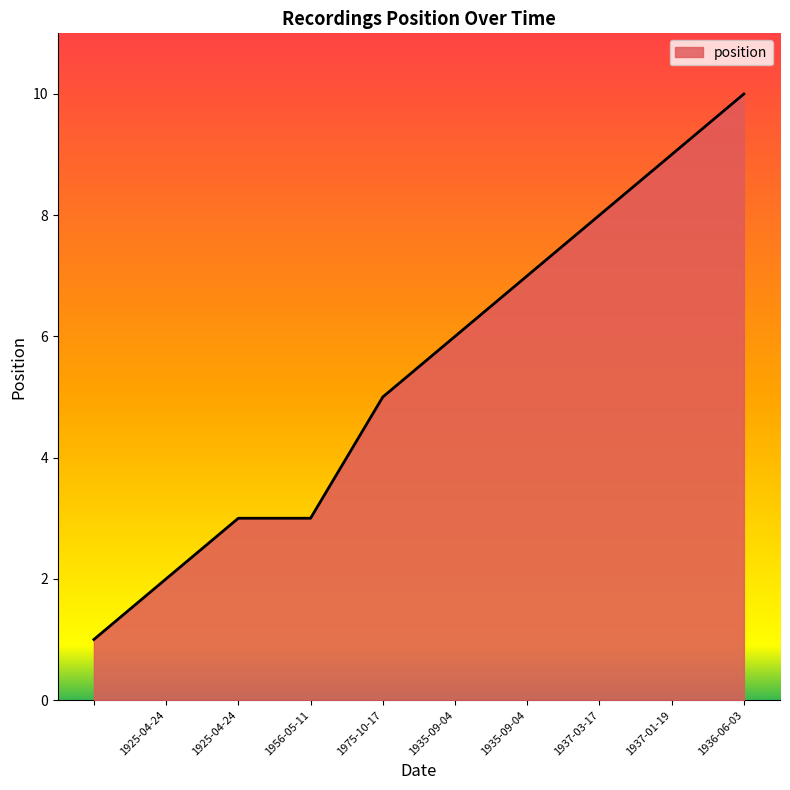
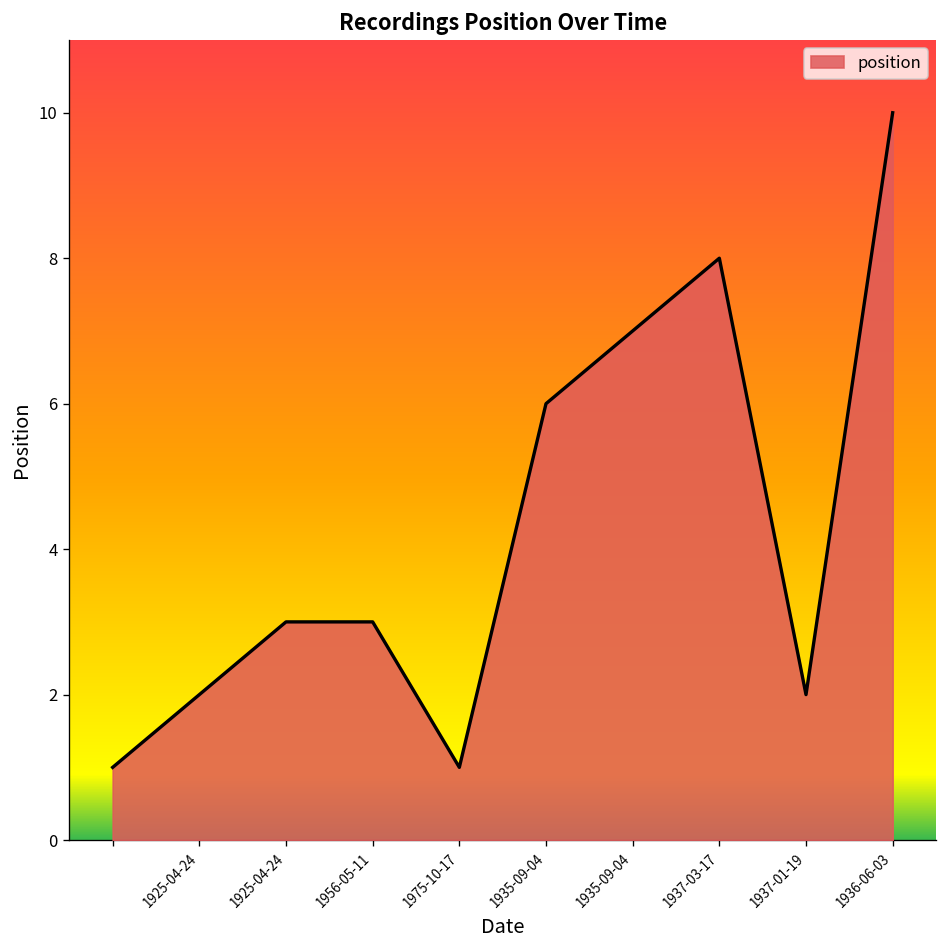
1975-10-17: 5 -> 1
1937-01-19: 9 -> 2
